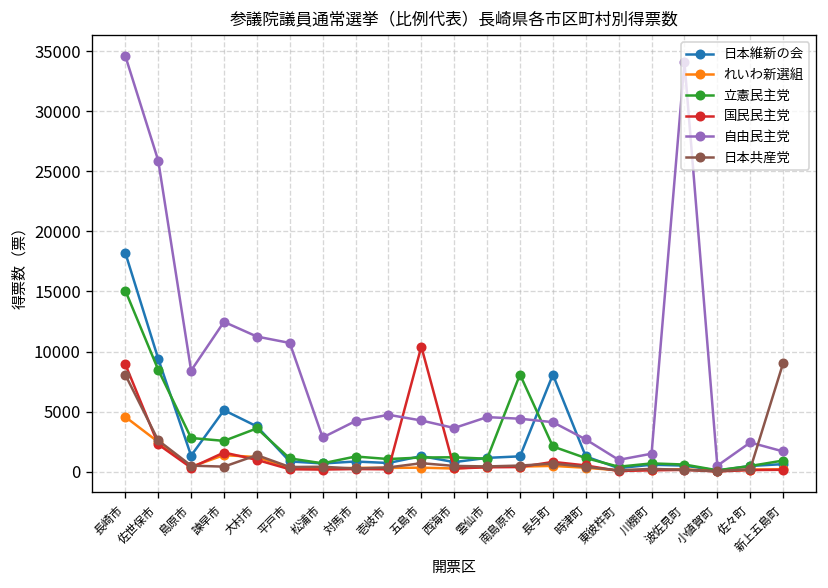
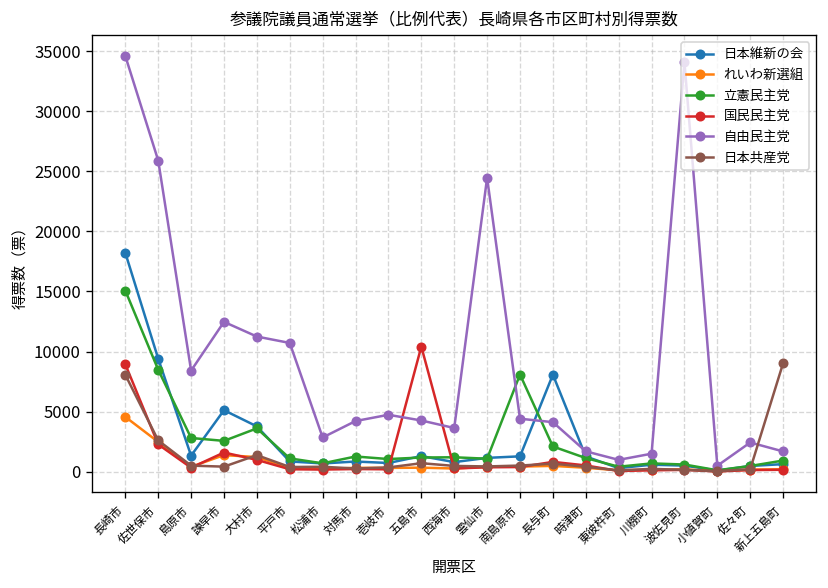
自由民主党, 雲仙市: 4500 -> 24500
自由民主党, 時津町: 2700 -> 1700
